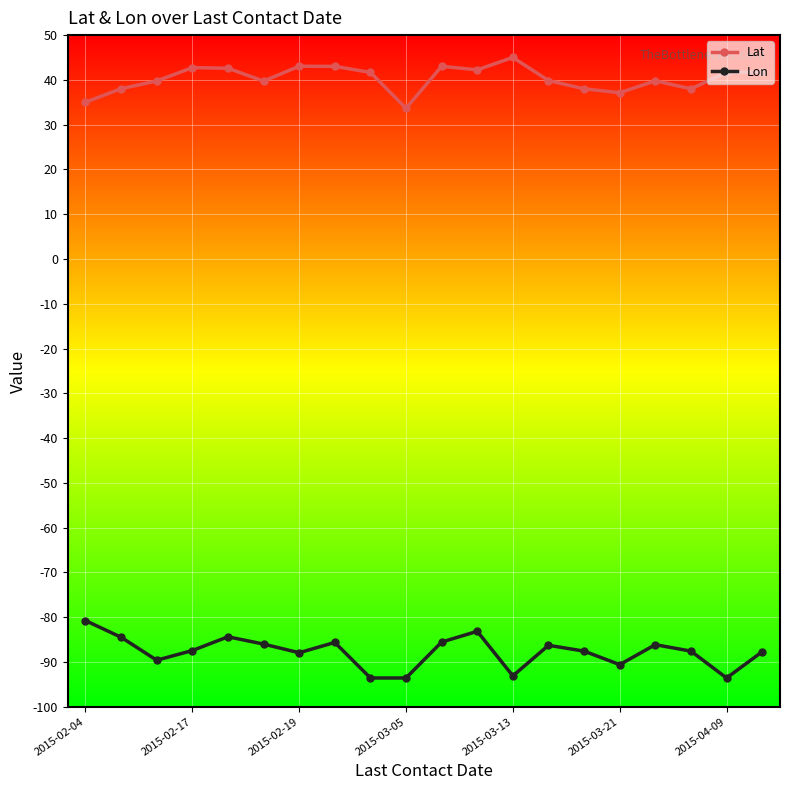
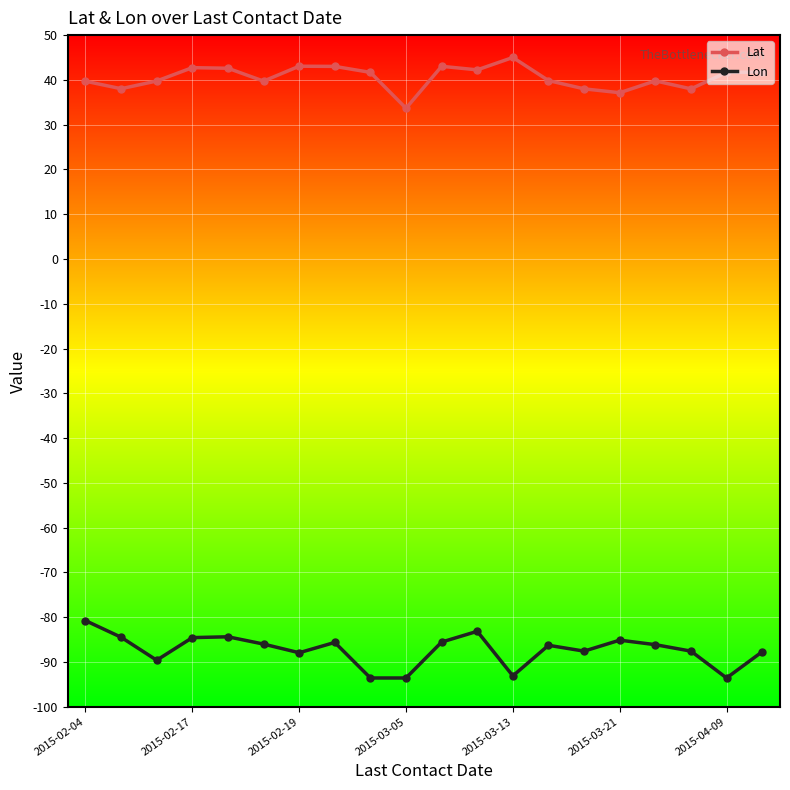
Lat, 2015-02-04: 35 -> 40
Lon, 2015-02-17: -87 -> -85
Lon, 2015-03-21: -91 -> -85
